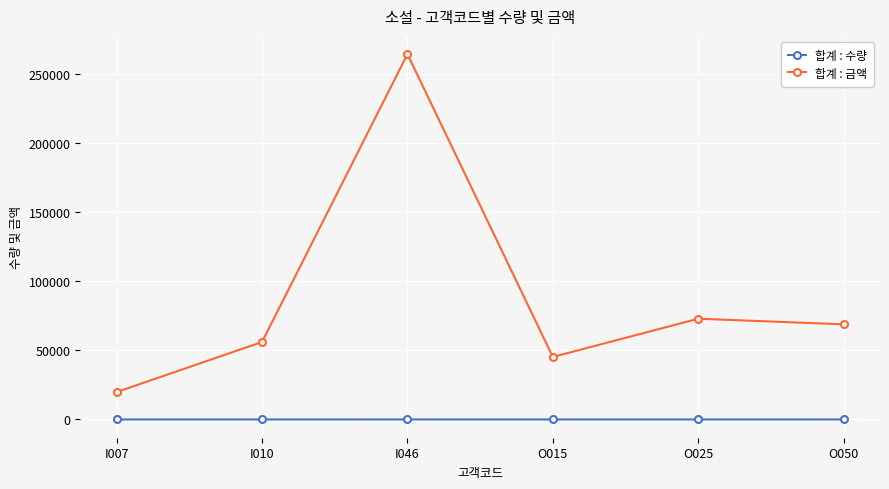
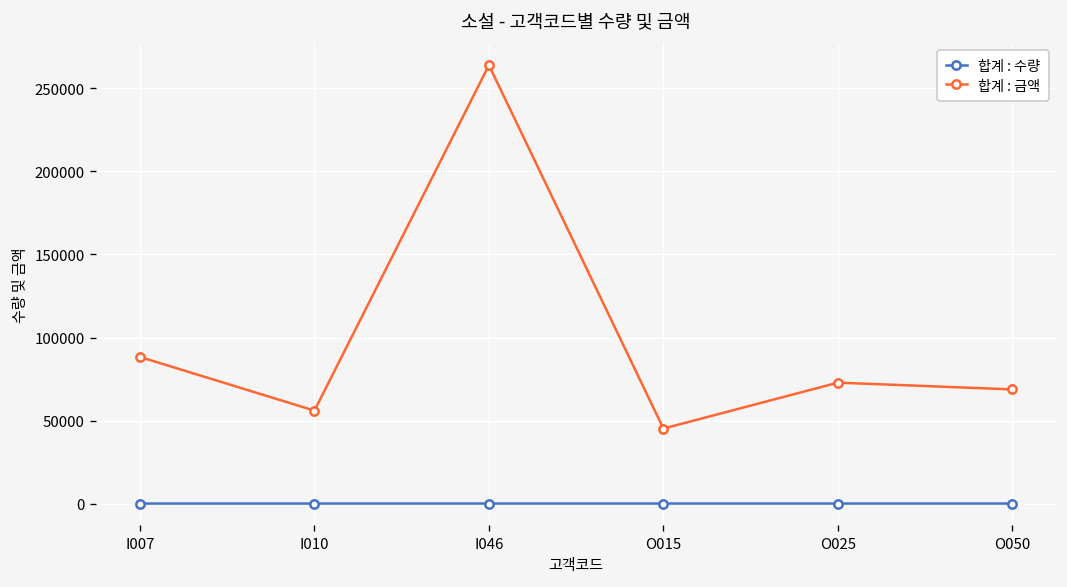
합계 : 금액, I007: 20000 -> 88000
